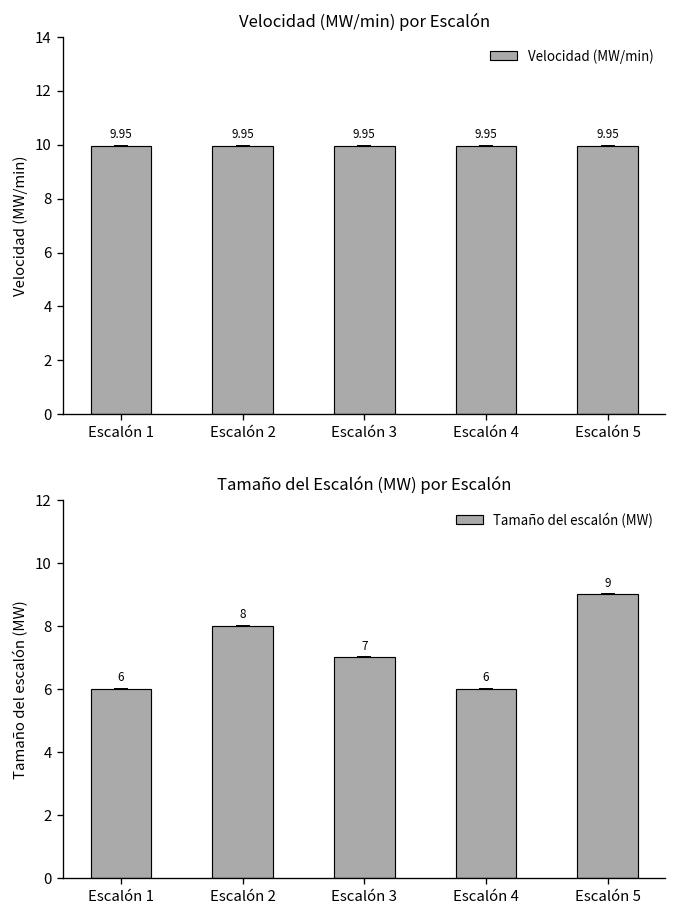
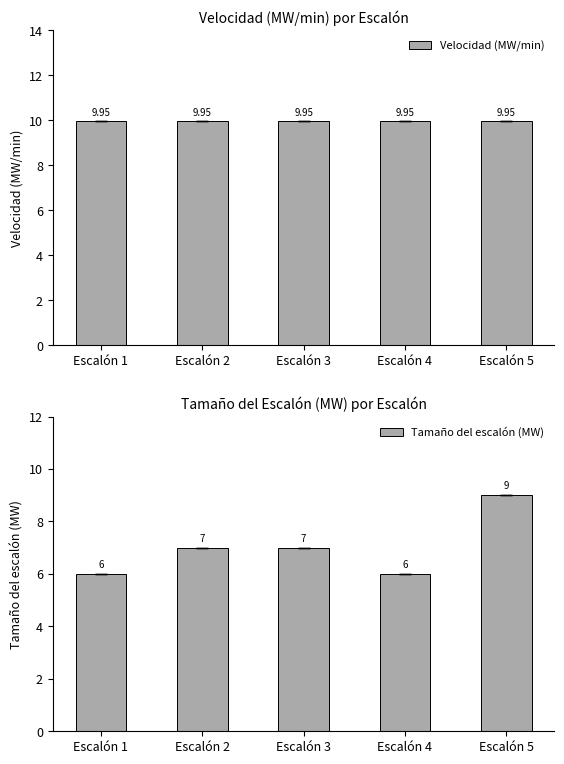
Tamaño del Escalón (MW) por Escalón, Escalón 2: 8 -> 7
